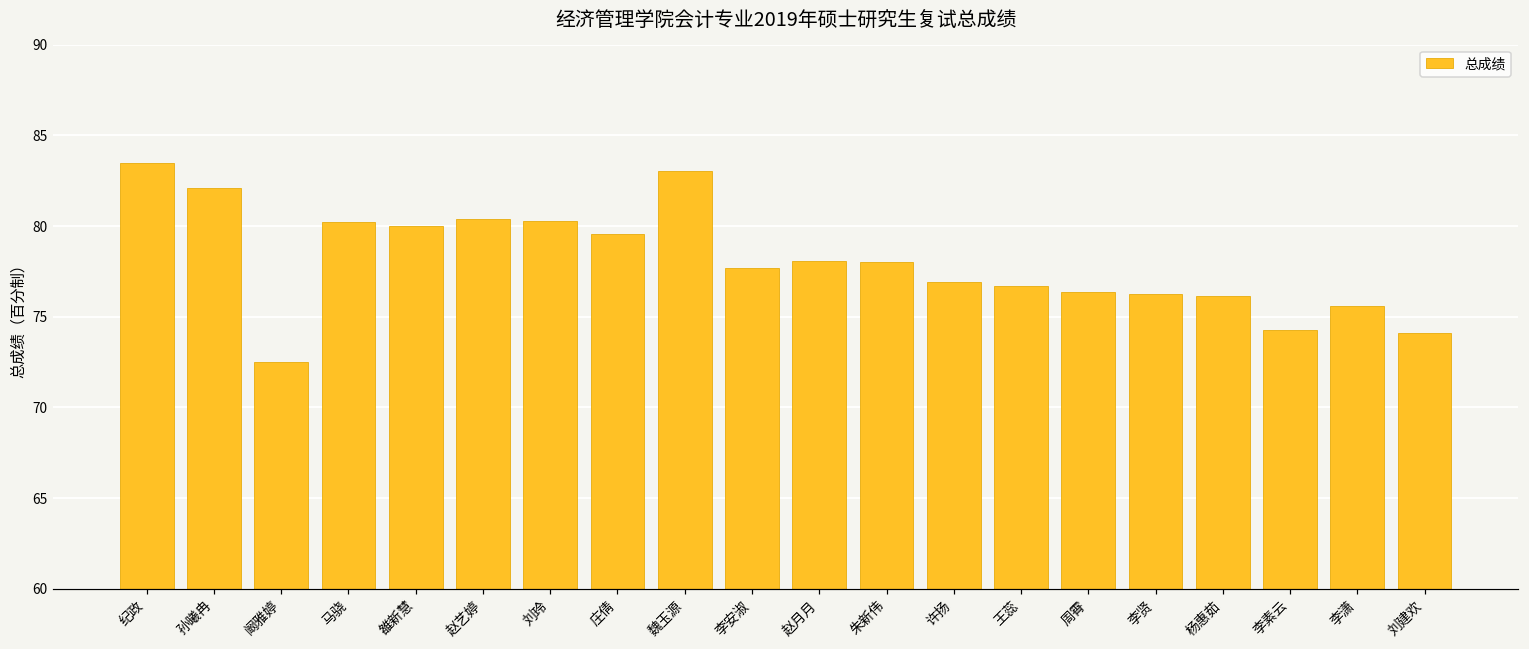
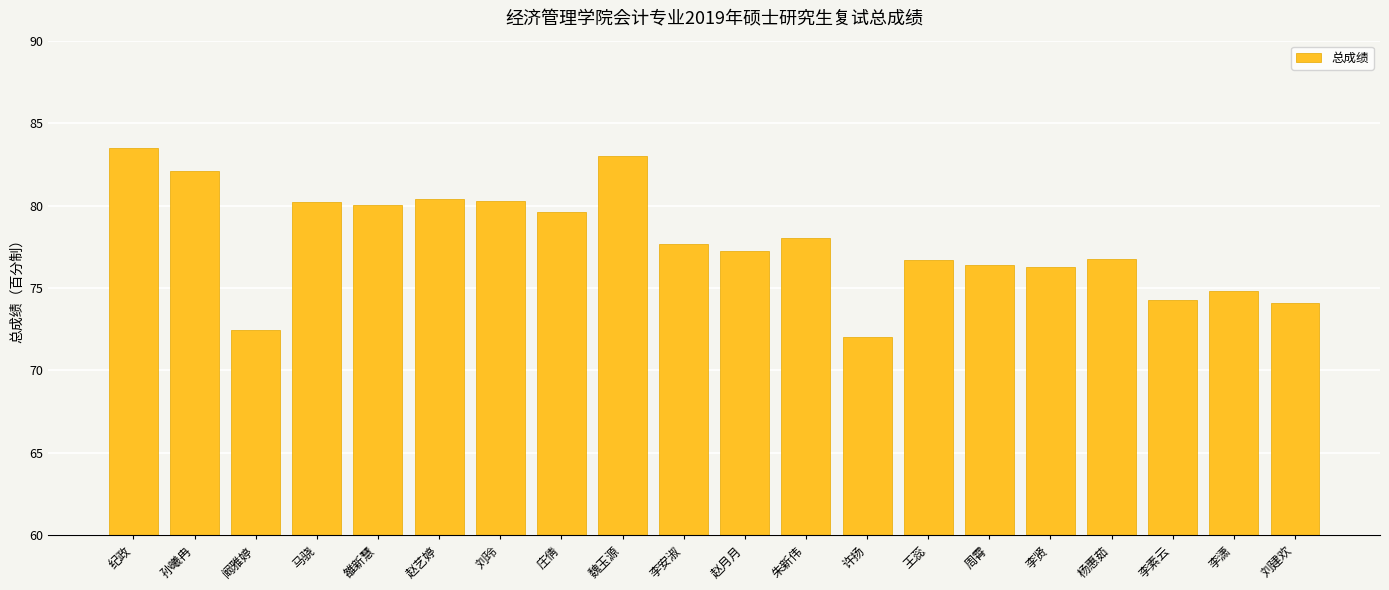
赵月月: 78.1 -> 77.3
许扬: 76.9 -> 72.0
杨惠茹: 76.2 -> 76.8
李潇: 75.6 -> 74.8
